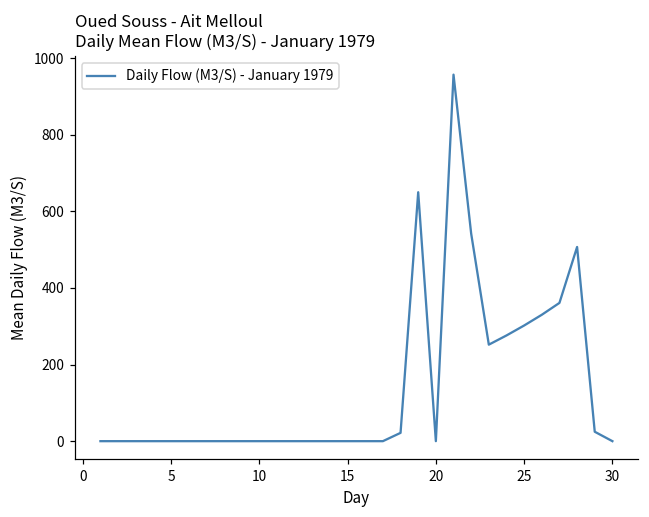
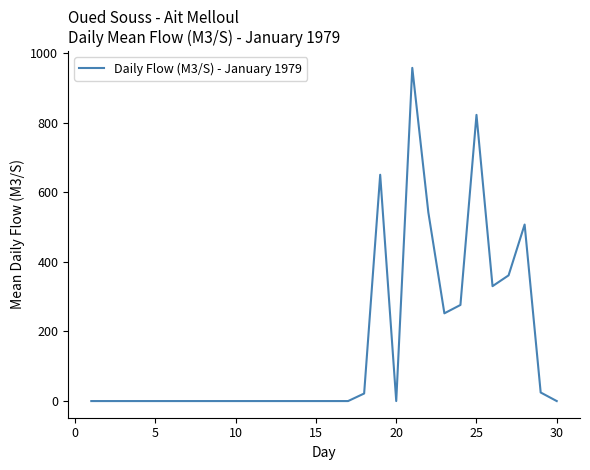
25: 300 -> 820
